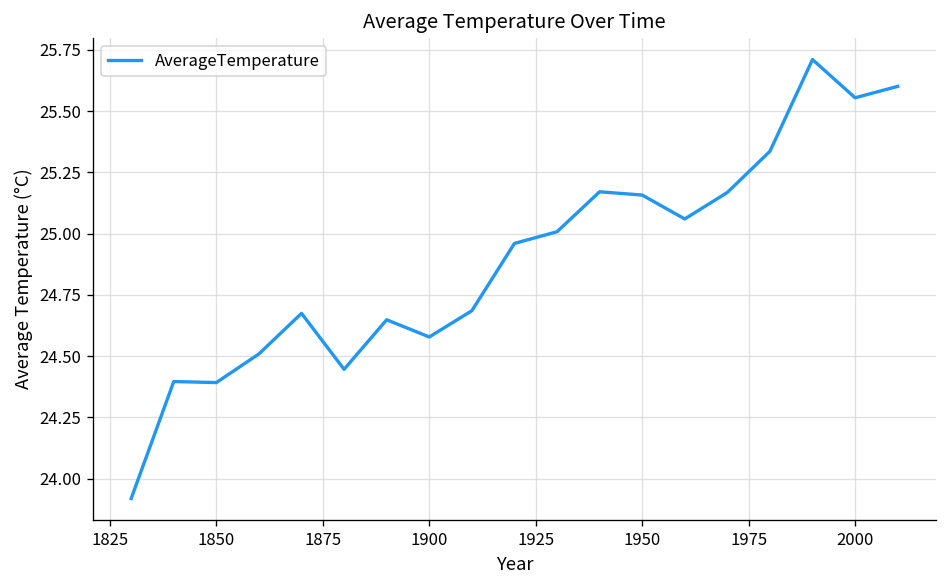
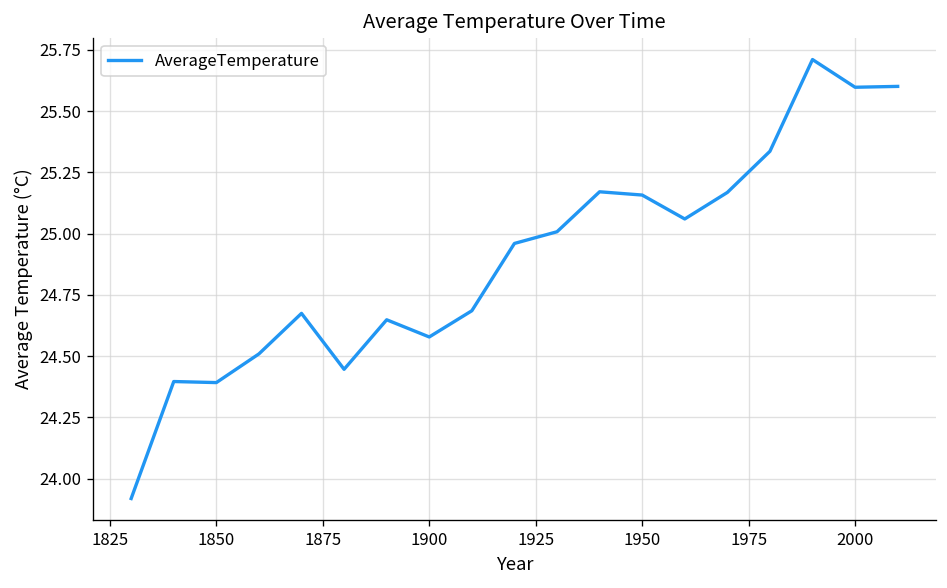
2000: 25.55 -> 25.60
